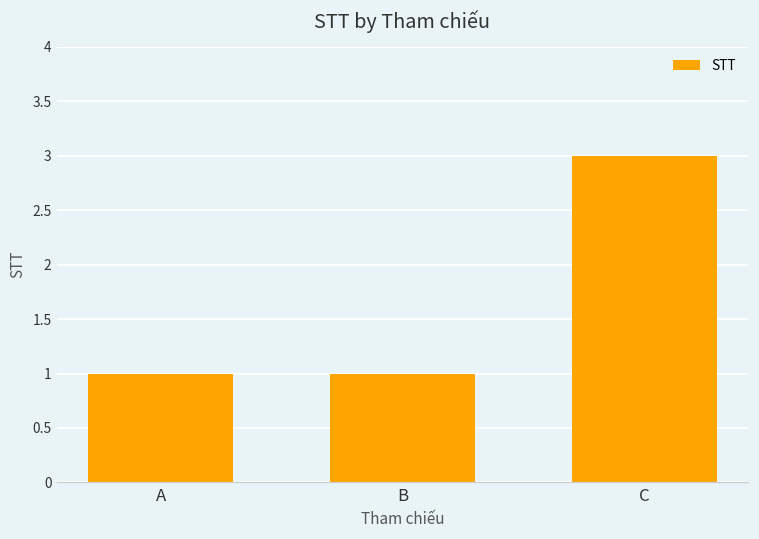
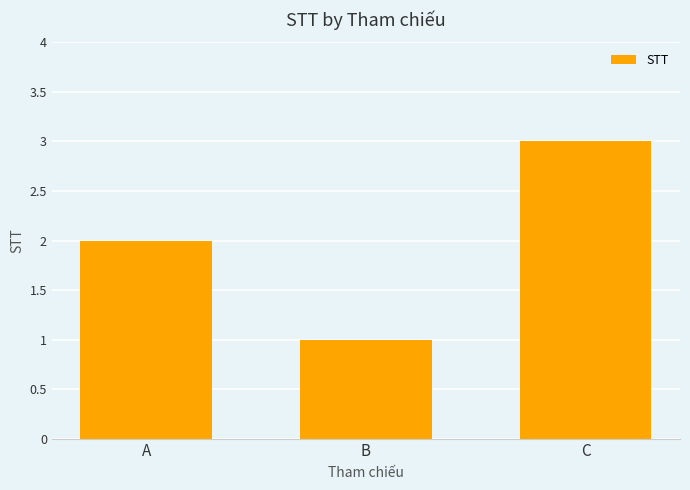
A: 1 -> 2
